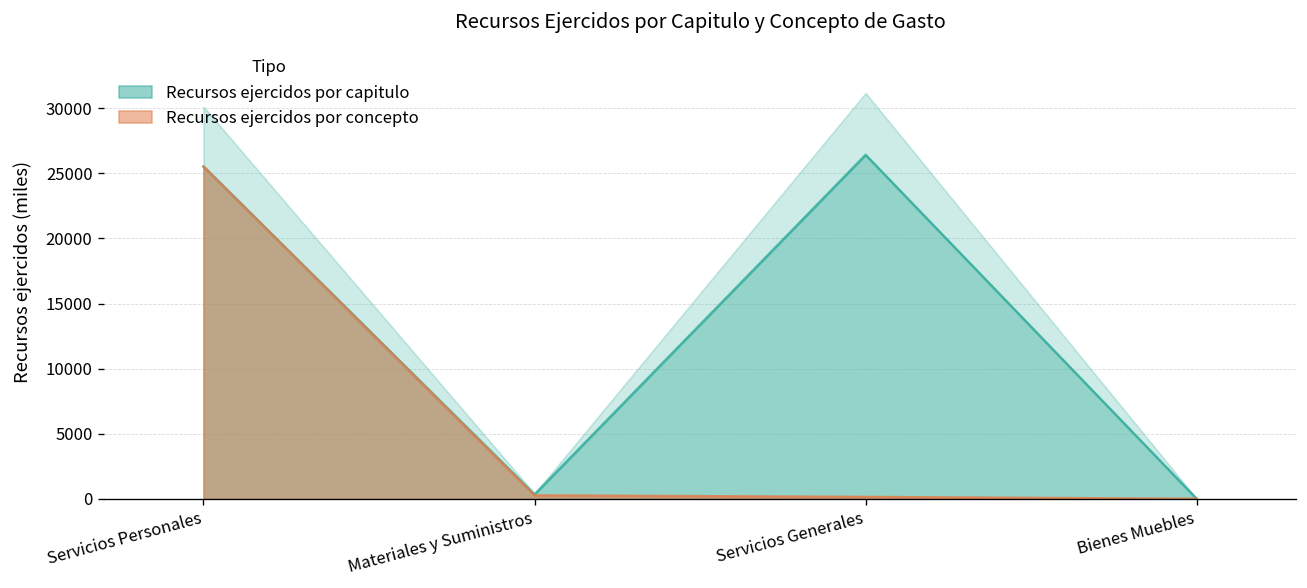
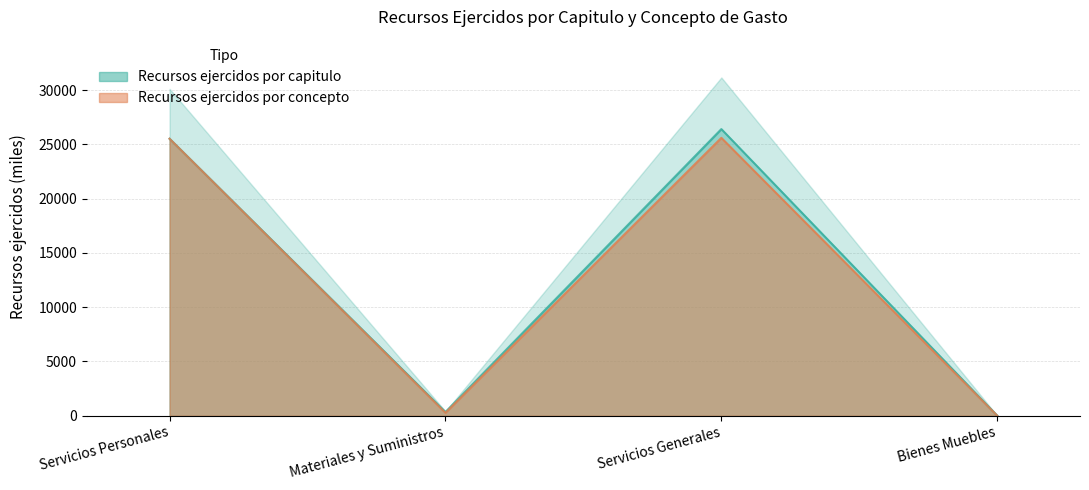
Recursos ejercidos por concepto, Servicios Generales: 200 -> 25600
